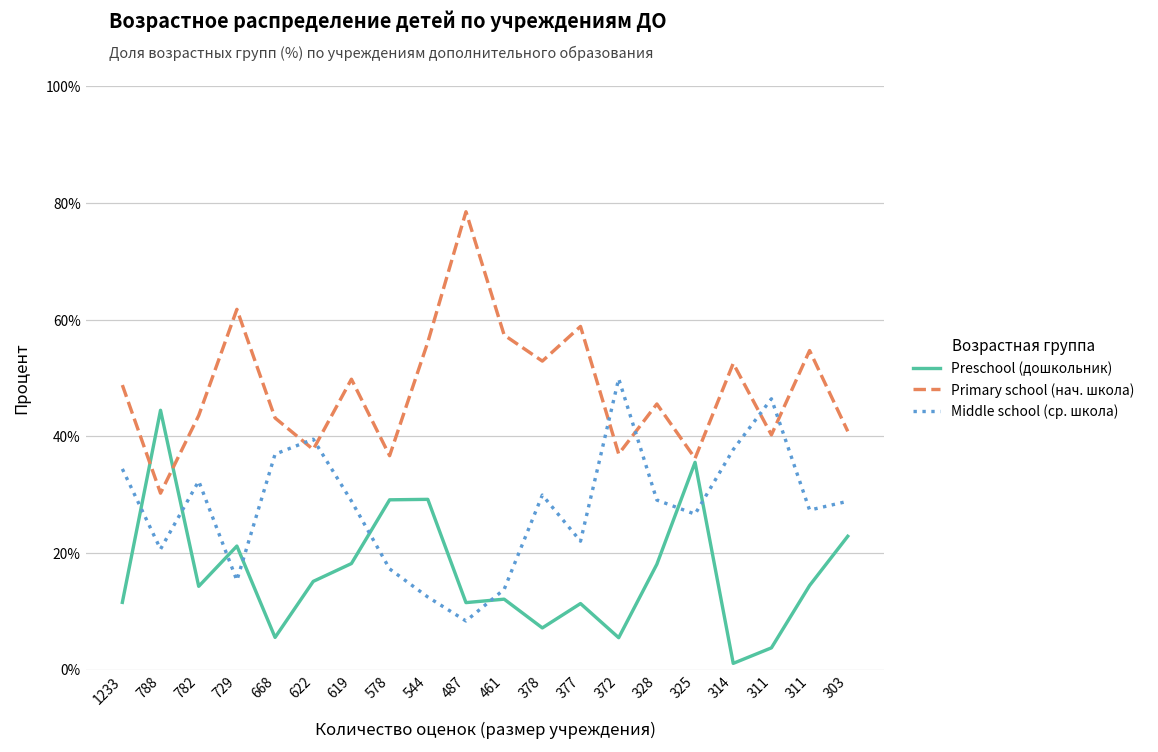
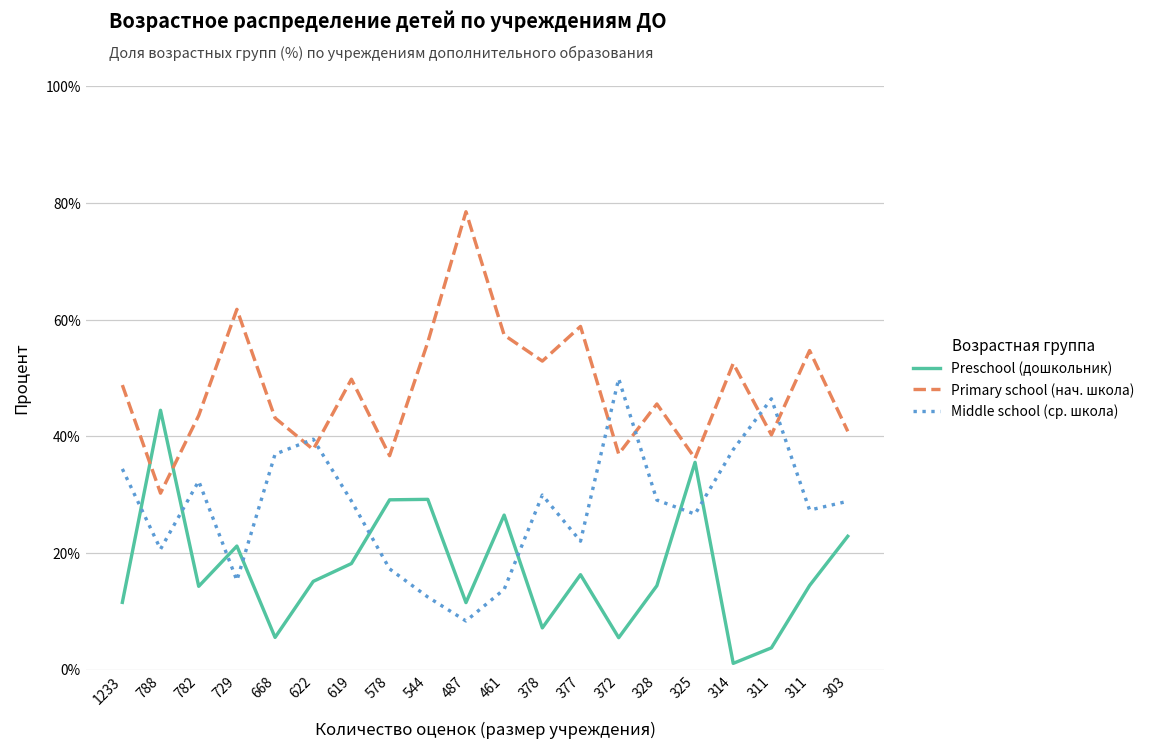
Preschool (дошкольник), 461: 12% -> 26%
Preschool (дошкольник), 377: 11% -> 16%
Preschool (дошкольник), 328: 18% -> 14%
